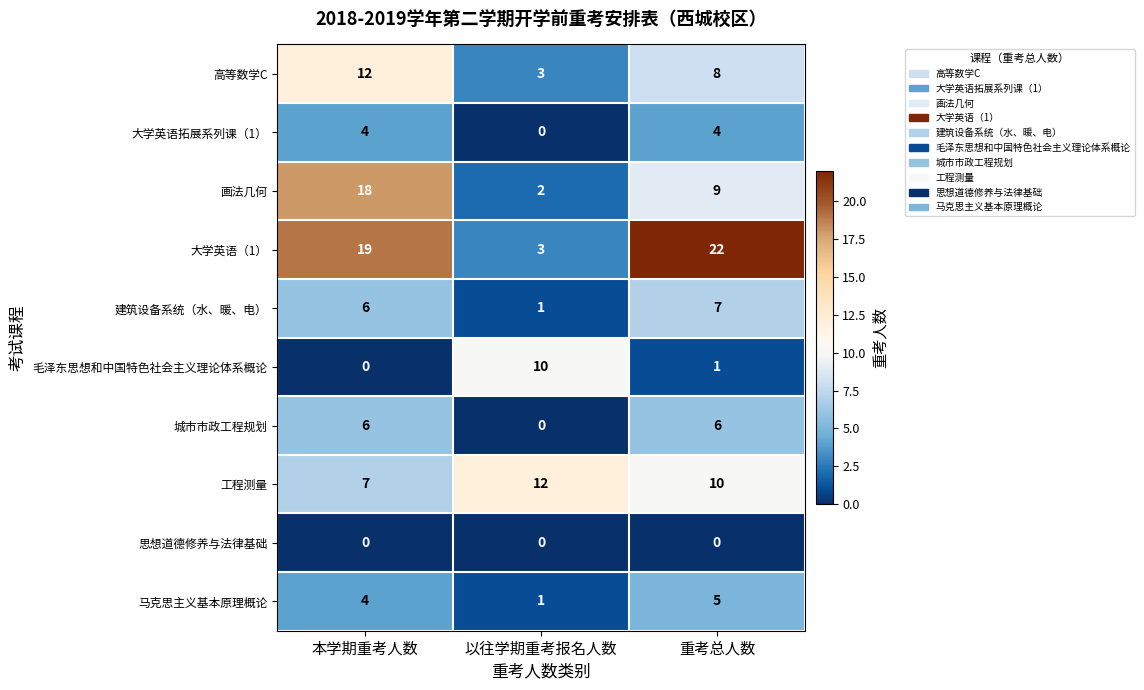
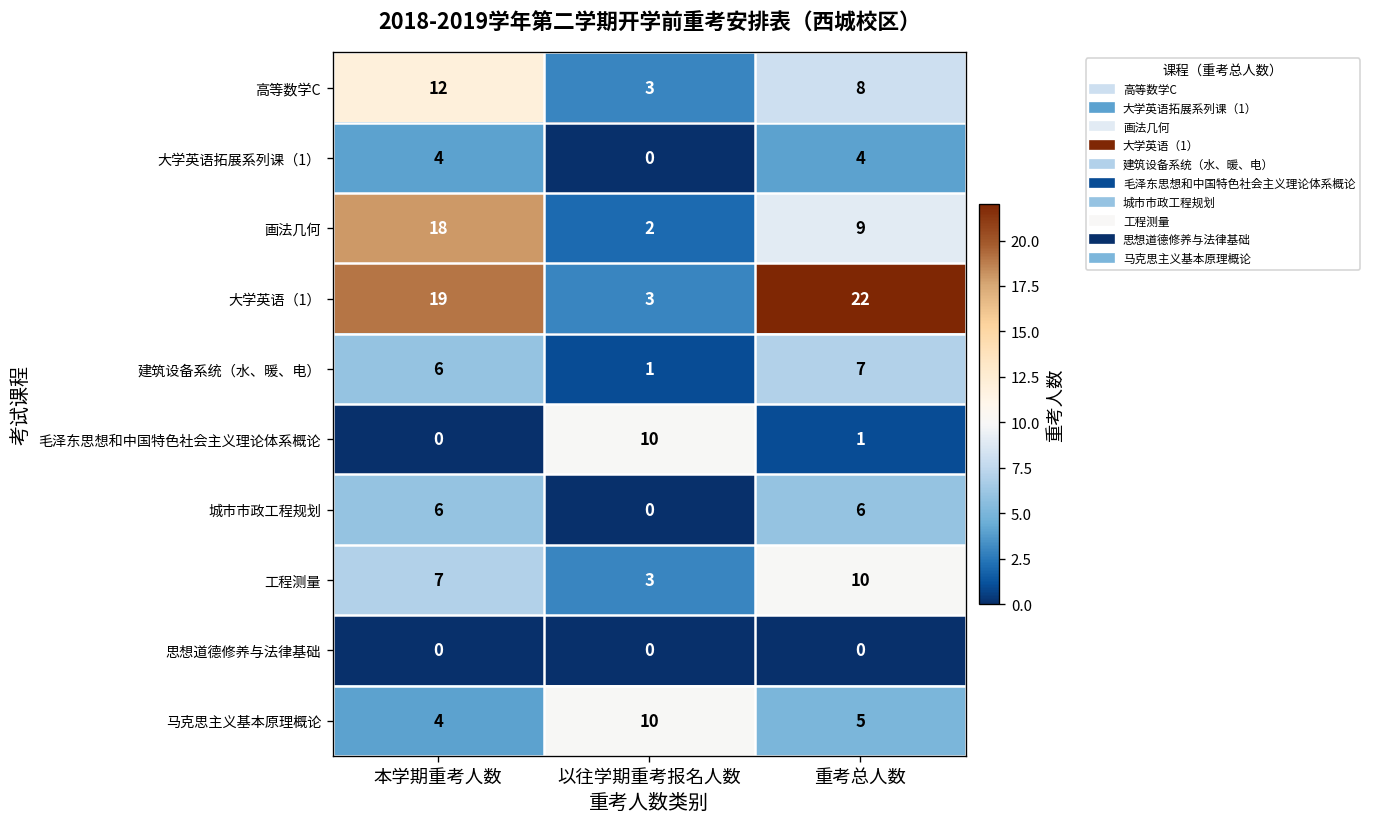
工程测量, 以往学期重考报名人数: 12 -> 3
马克思主义基本原理概论, 以往学期重考报名人数: 1 -> 10
